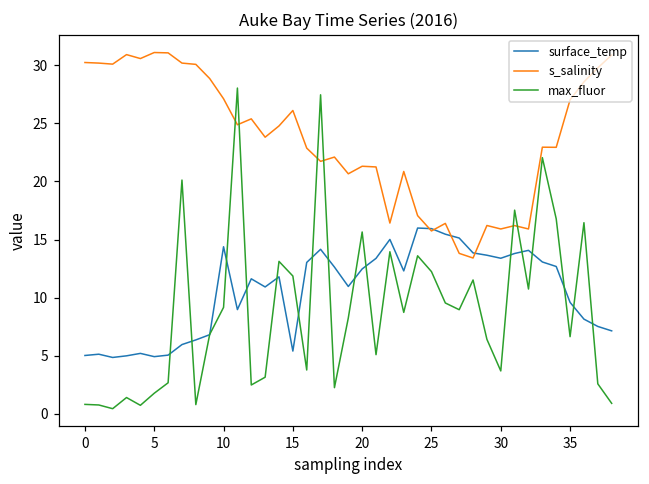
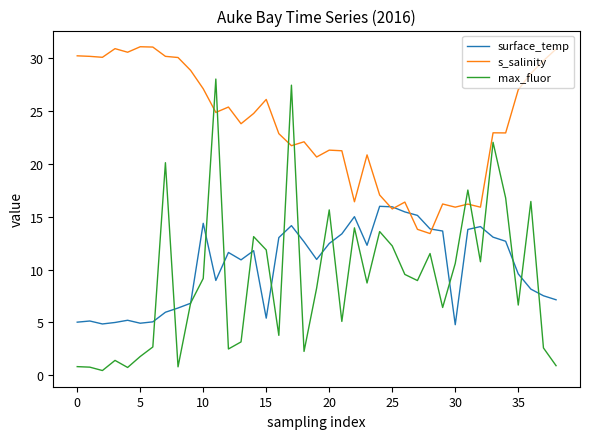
surface_temp, 30: 13.4 -> 4.8
max_fluor, 30: 3.7 -> 10.6
